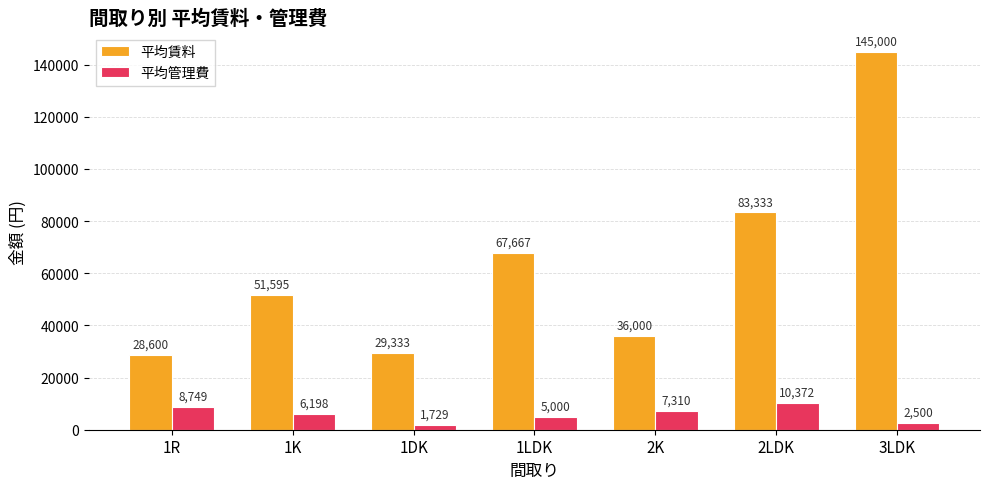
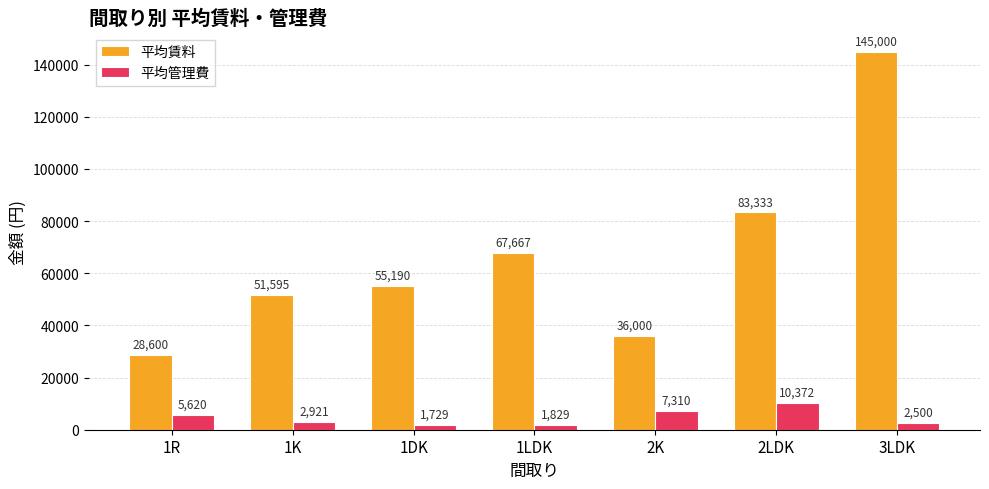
平均管理費, 1R: 8,749 -> 5,620
平均管理費, 1K: 6,198 -> 2,921
平均賃料, 1DK: 29,333 -> 55,190
平均管理費, 1LDK: 5,000 -> 1,829
